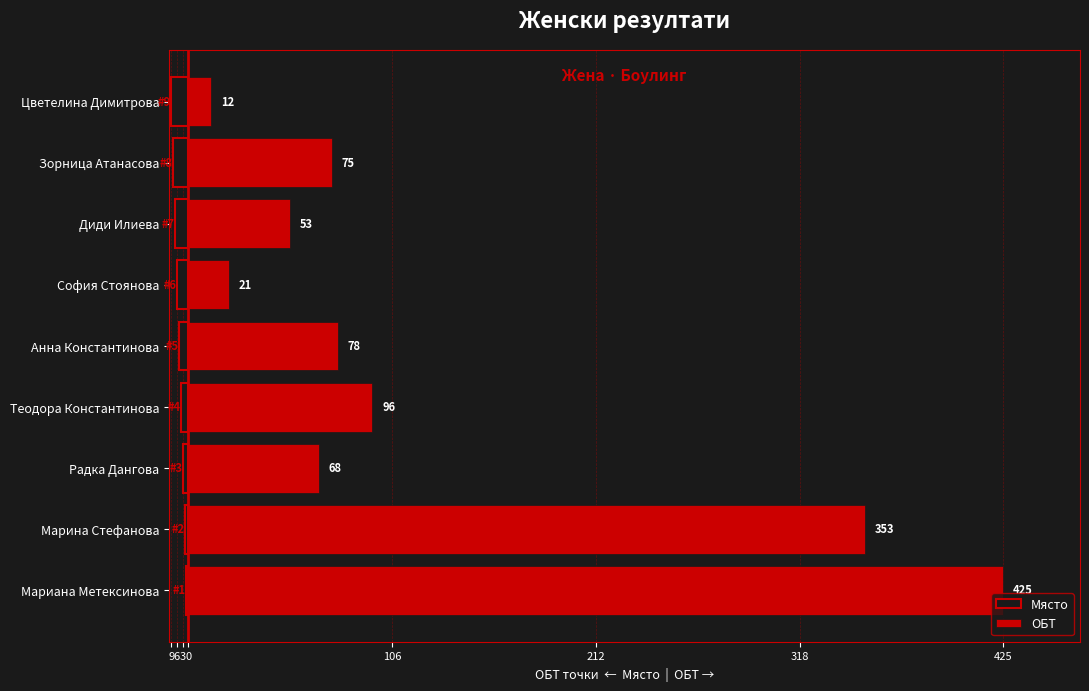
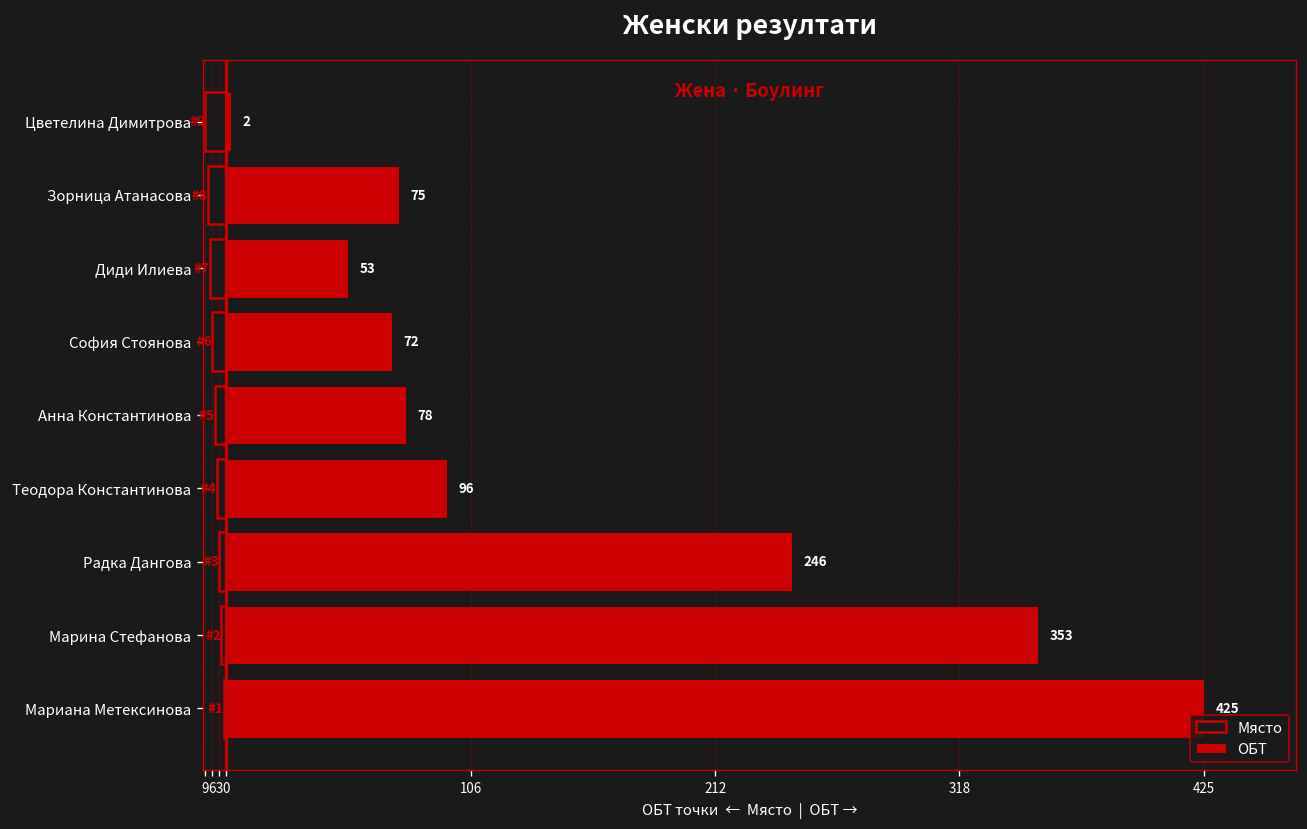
ОБТ, Цветелина Димитрова: 12 -> 2
ОБТ, София Стоянова: 21 -> 72
ОБТ, Радка Дангова: 68 -> 246
